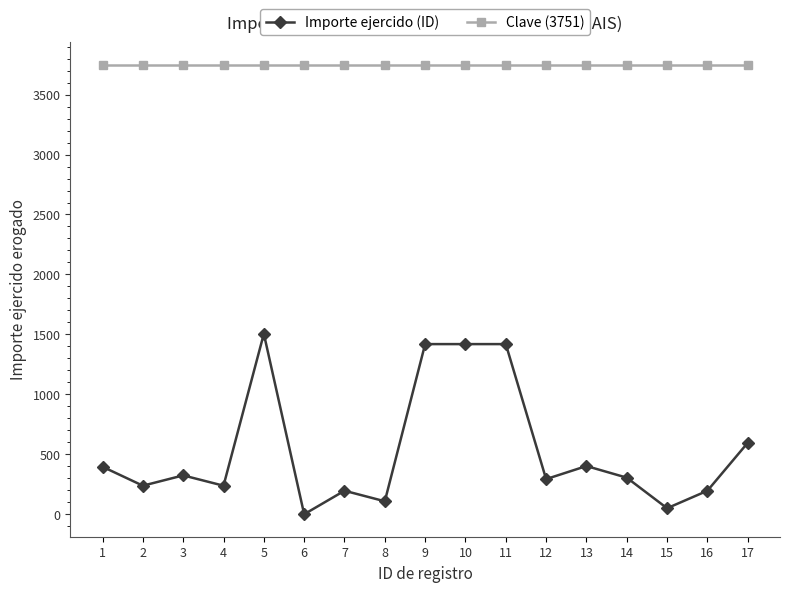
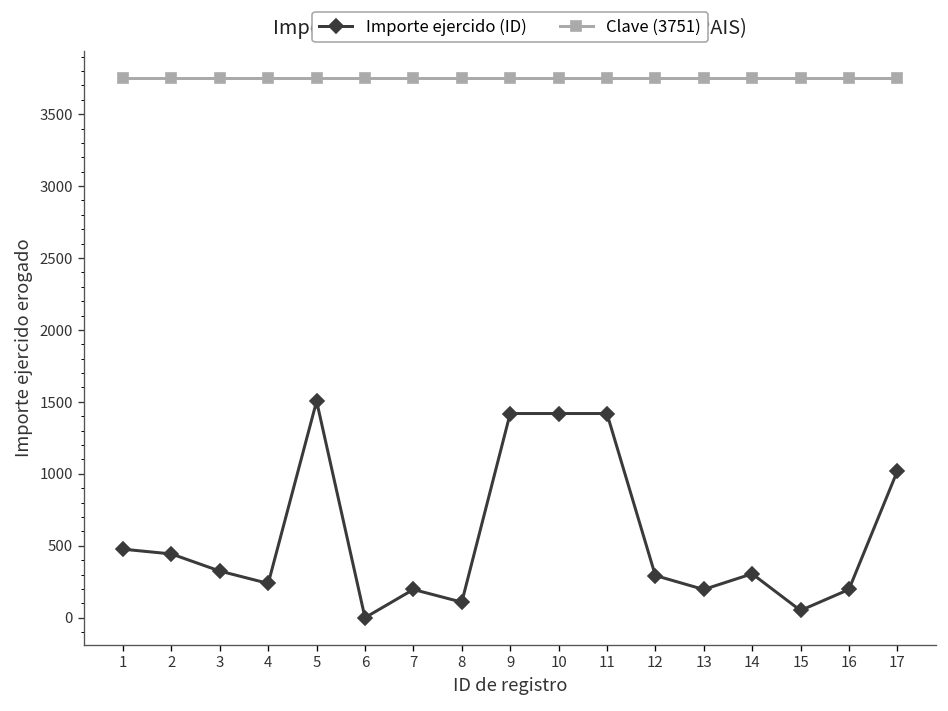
Importe ejercido (ID), 1: 400 -> 480
Importe ejercido (ID), 2: 240 -> 440
Importe ejercido (ID), 13: 400 -> 200
Importe ejercido (ID), 17: 600 -> 1020
